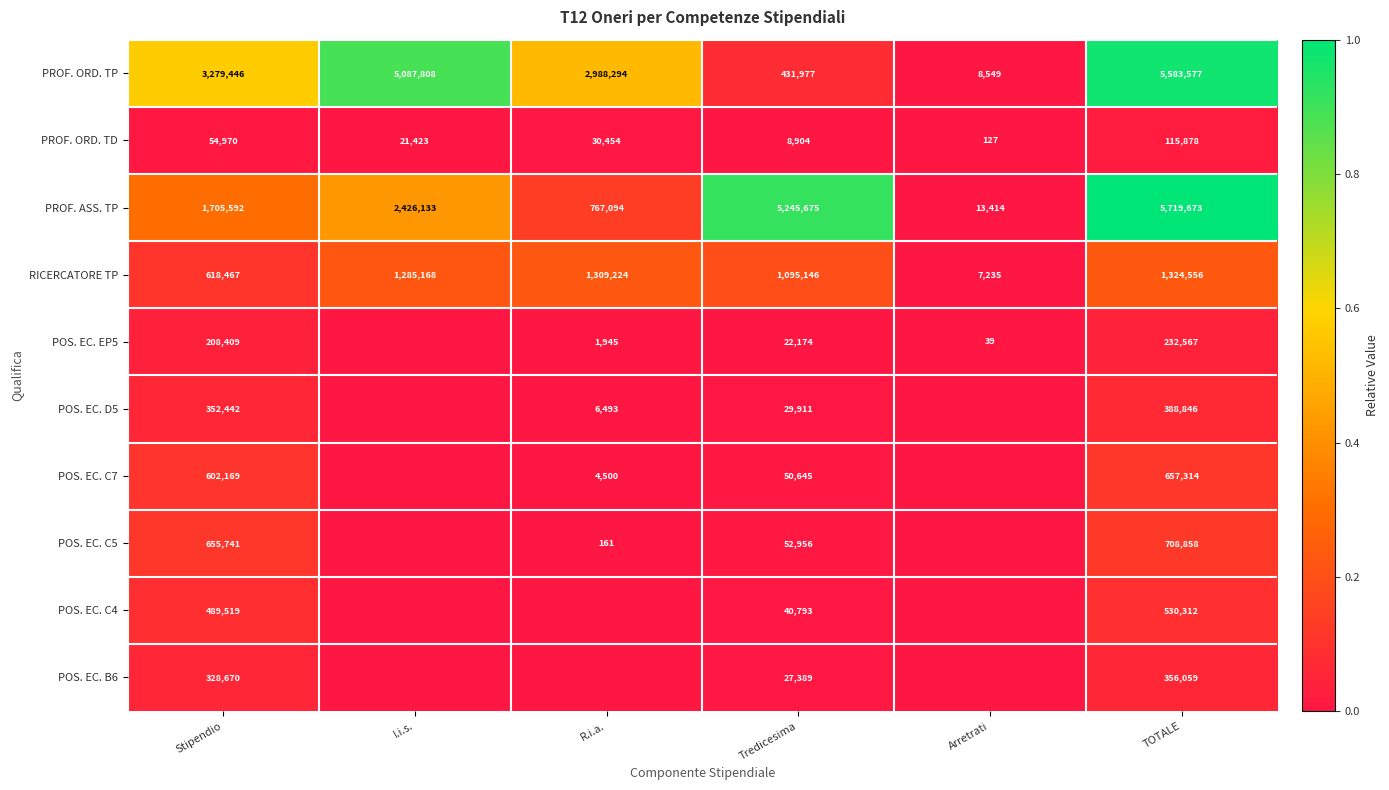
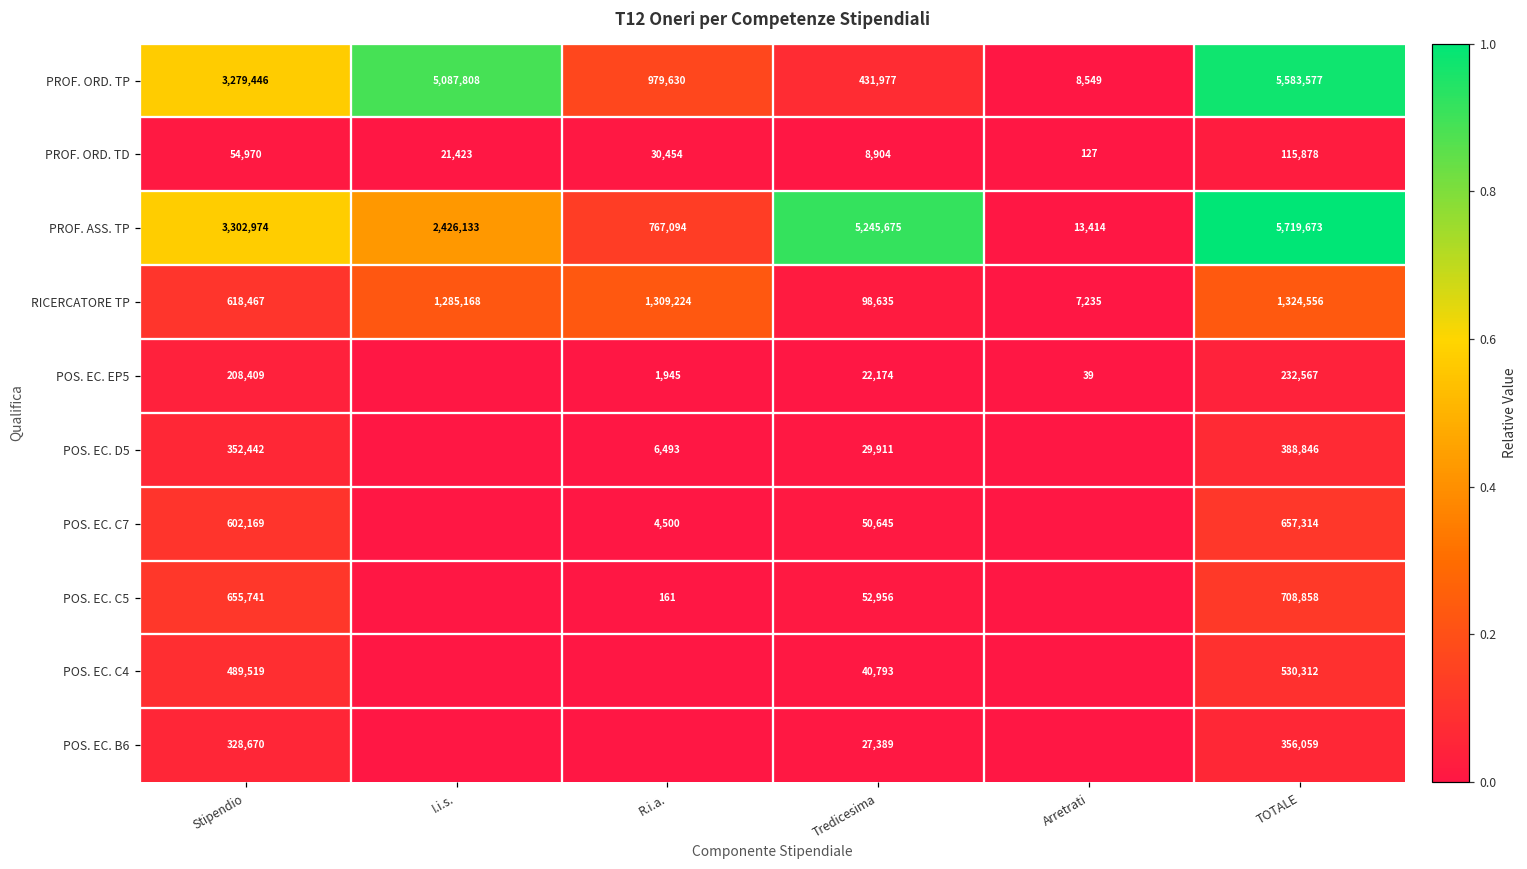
PROF. ORD. TP, R.i.a.: 2,988,294 -> 979,630
PROF. ASS. TP, Stipendio: 1,705,592 -> 3,302,974
RICERCATORE TP, Tredicesima: 1,095,146 -> 98,635
